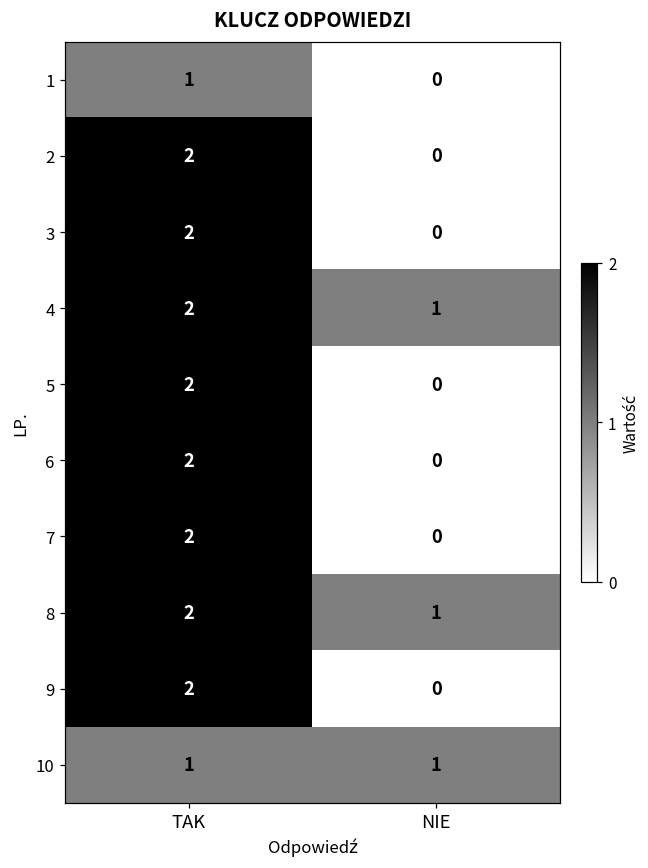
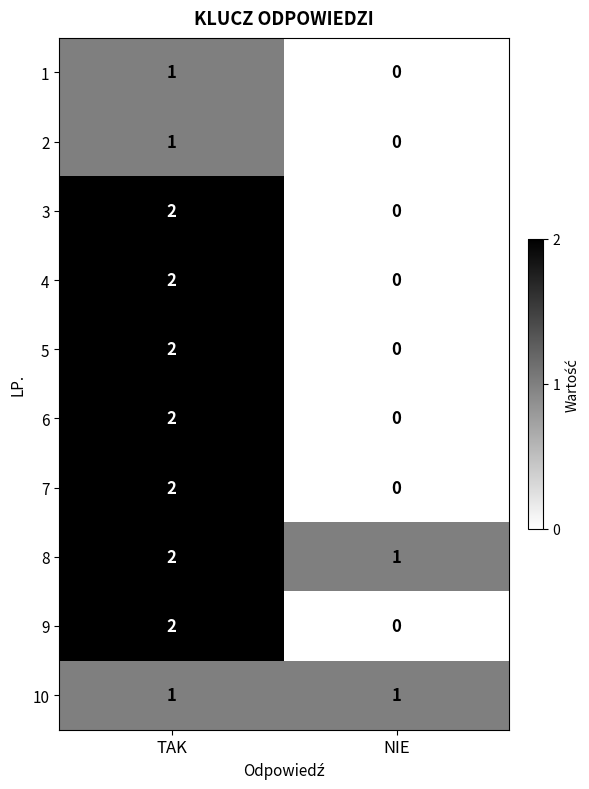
2, TAK: 2 -> 1
4, NIE: 1 -> 0
